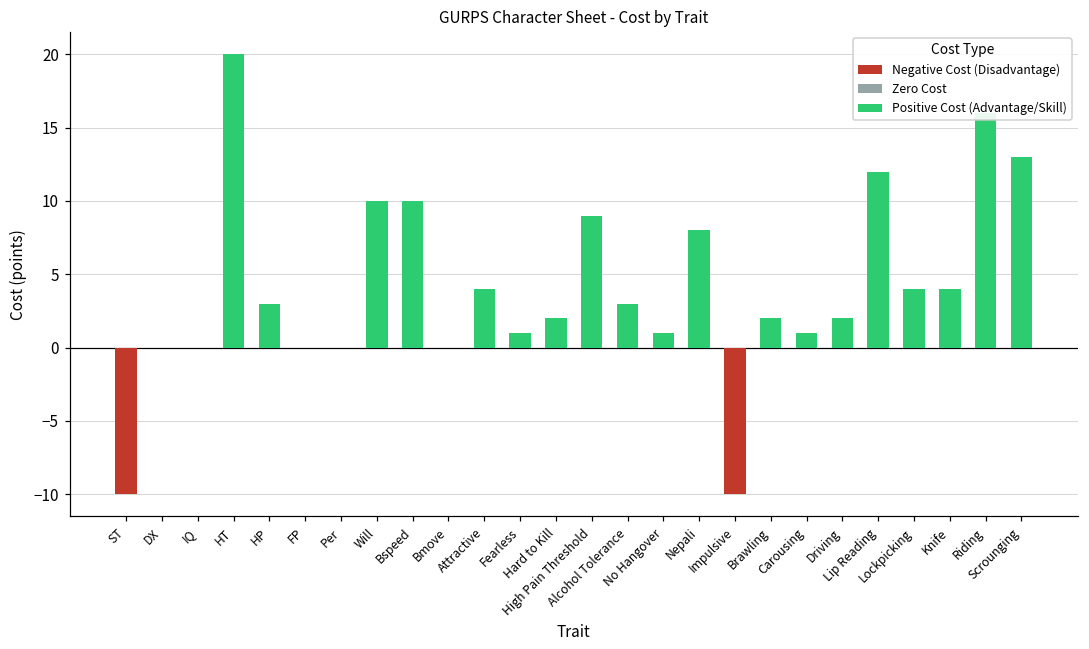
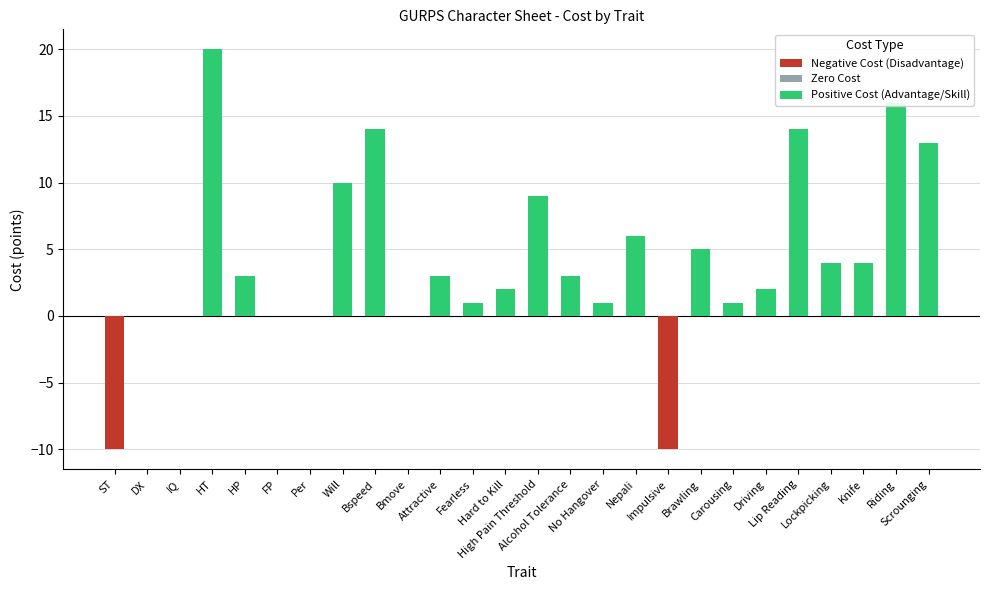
Bspeed: 10 -> 14
Attractive: 4 -> 3
Nepali: 8 -> 6
Brawling: 2 -> 5
Lip Reading: 12 -> 14
